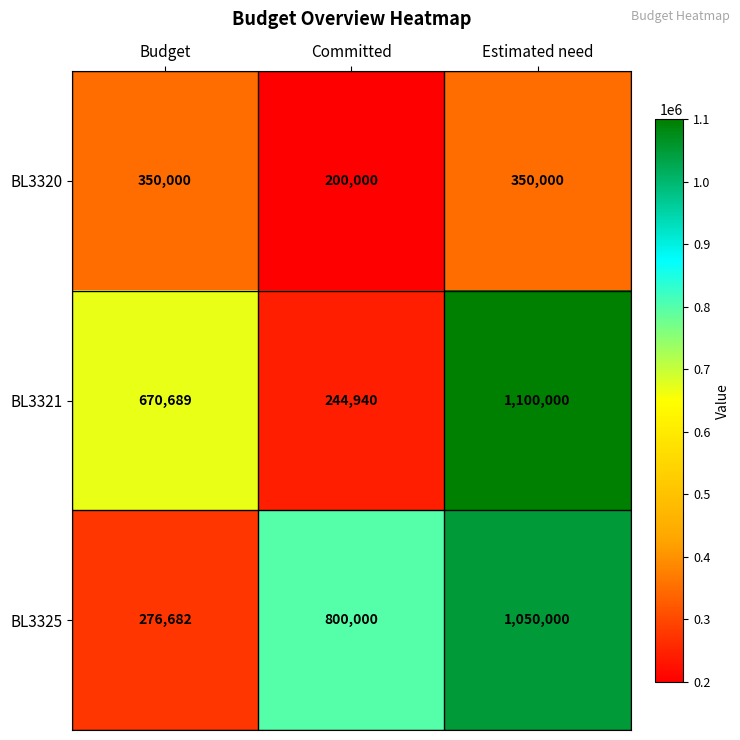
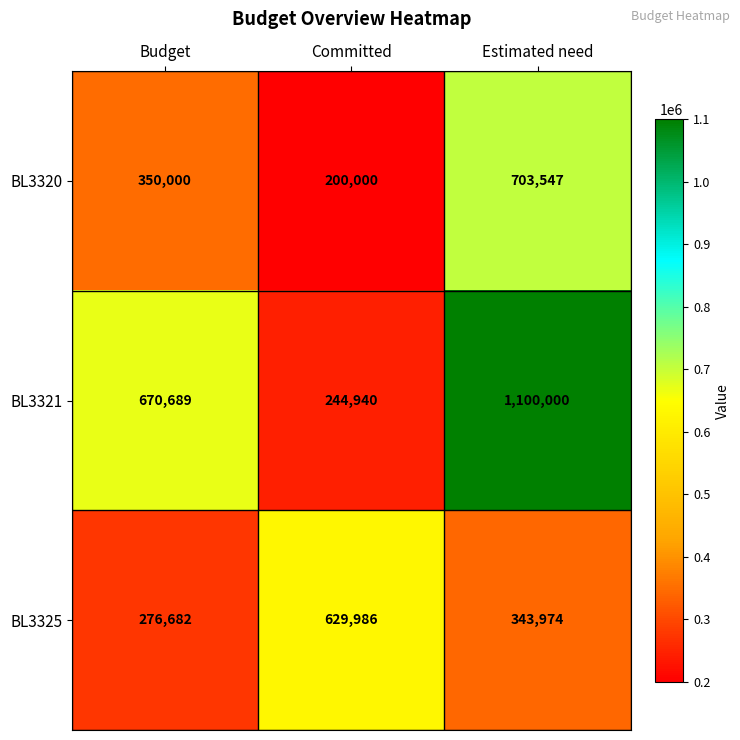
BL3320, Estimated need: 350,000 -> 703,547
BL3325, Committed: 800,000 -> 629,986
BL3325, Estimated need: 1,050,000 -> 343,974
